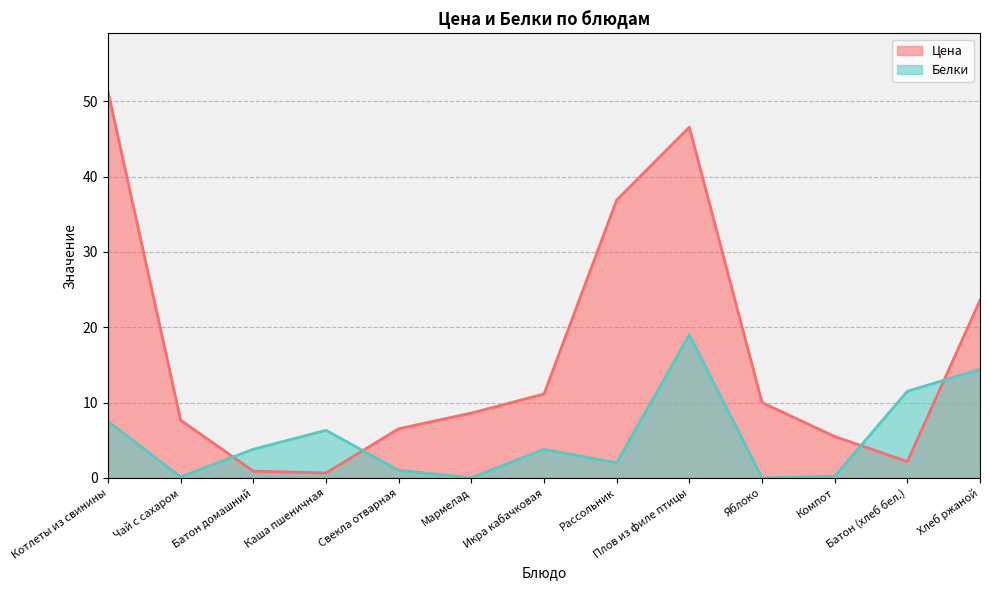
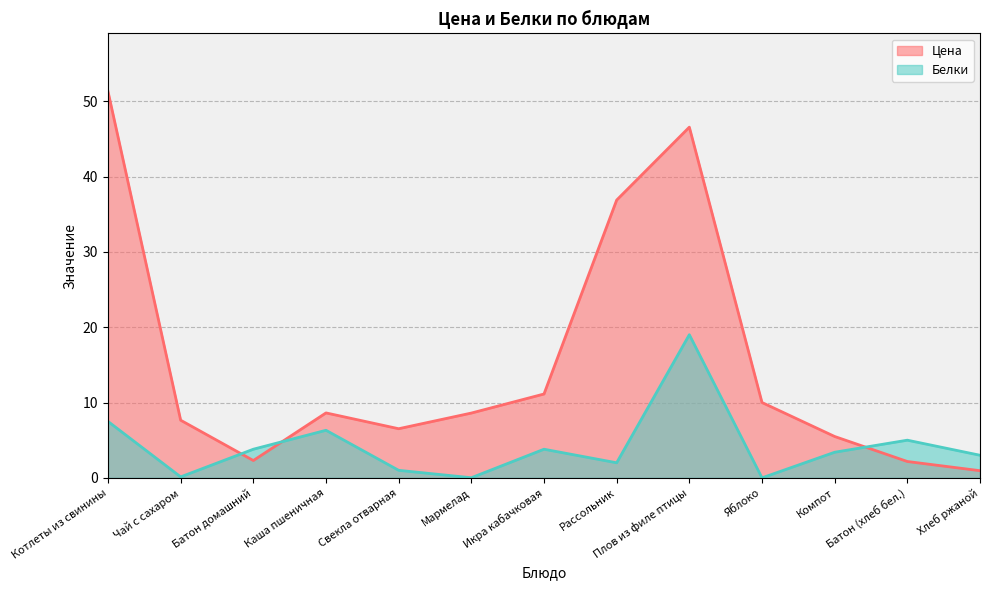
Цена, Батон домашний: 1 -> 2
Цена, Каша пшеничная: 1 -> 9
Белки, Компот: 0 -> 3
Белки, Батон (хлеб бел.): 12 -> 5
Цена, Хлеб ржаной: 24 -> 1
Белки, Хлеб ржаной: 14 -> 3
